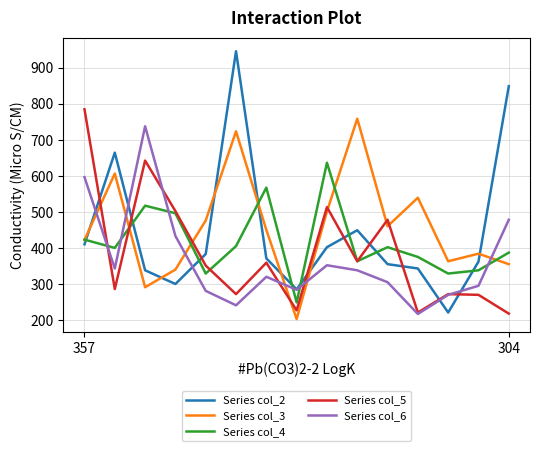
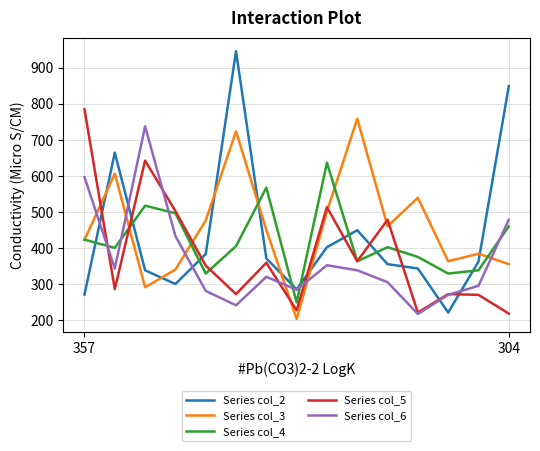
Series col_2, 357: 410 -> 270
Series col_4, 304: 390 -> 460
